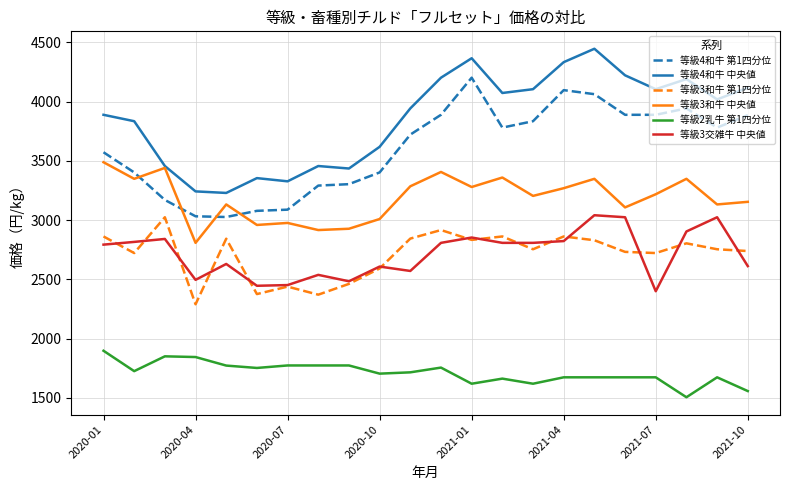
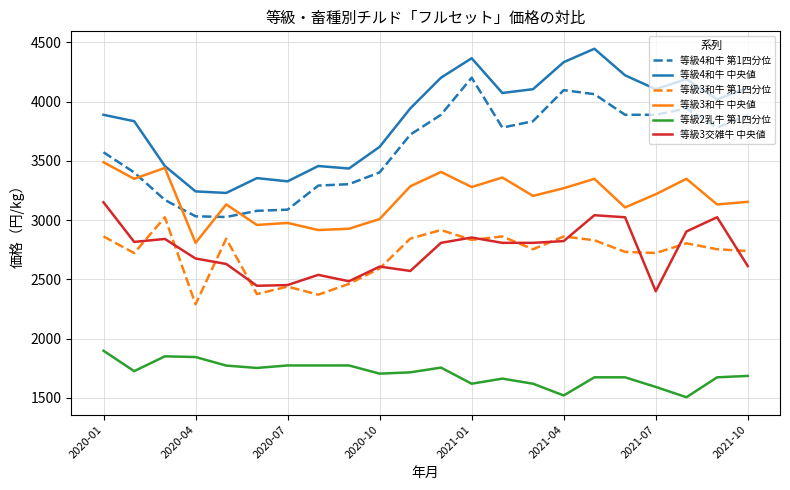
等級3交雑牛 中央値, 2020-01: 2790 -> 3150
等級3交雑牛 中央値, 2020-04: 2500 -> 2680
等級2乳牛 第1四分位, 2021-04: 1670 -> 1520
等級2乳牛 第1四分位, 2021-07: 1670 -> 1590
等級2乳牛 第1四分位, 2021-10: 1560 -> 1690
